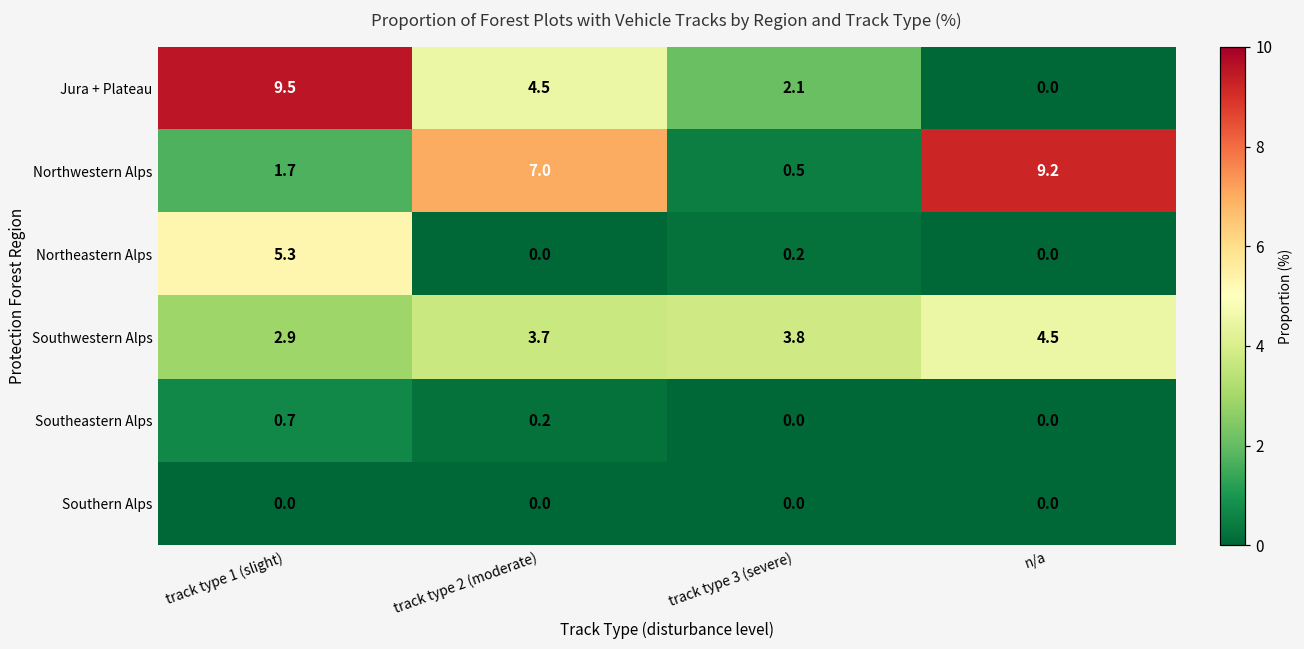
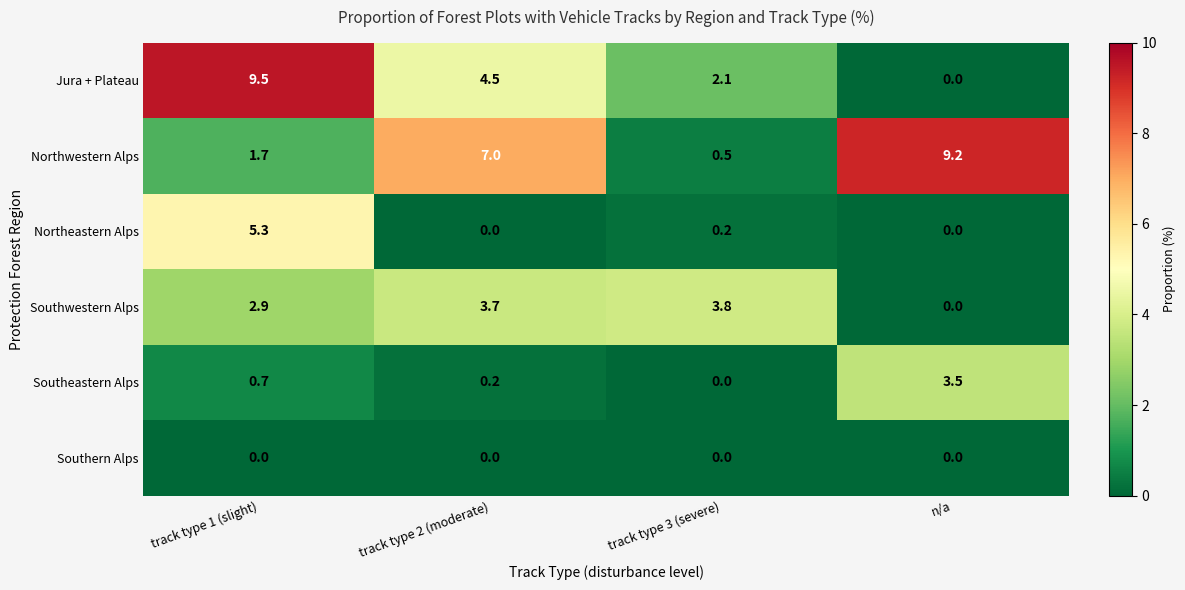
Southwestern Alps, n/a: 4.5 -> 0.0
Southeastern Alps, n/a: 0.0 -> 3.5
